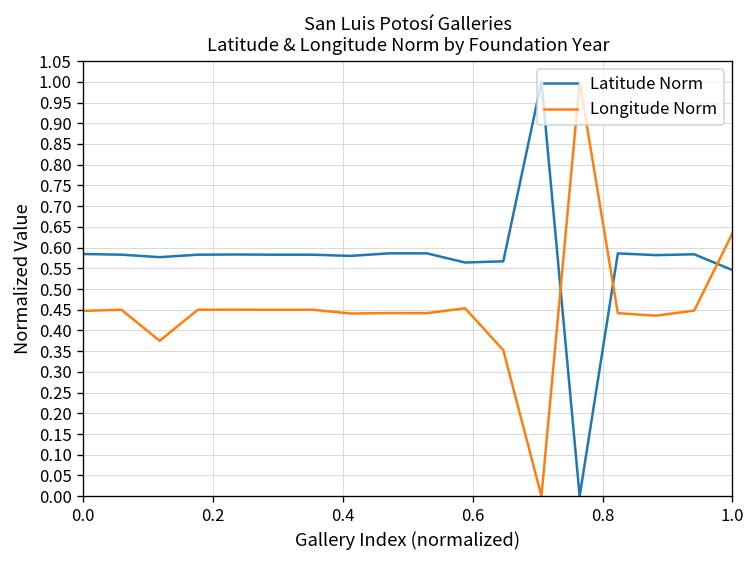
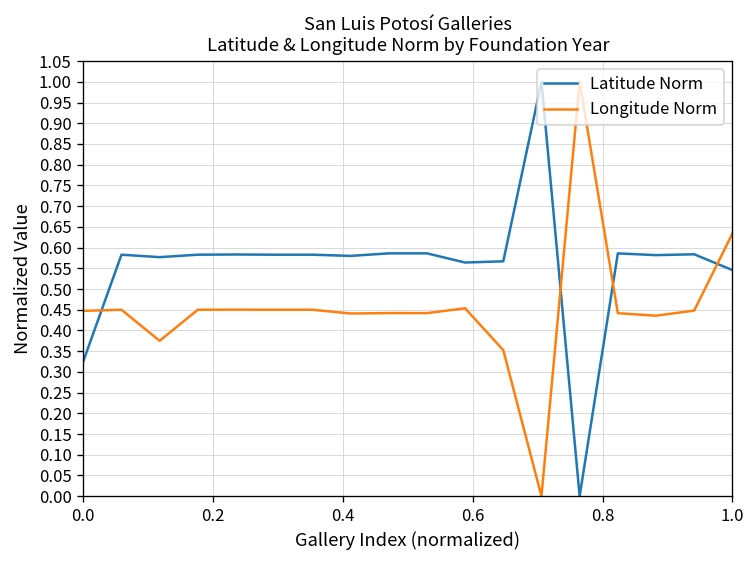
Latitude Norm, 0.0: 0.58 -> 0.33
